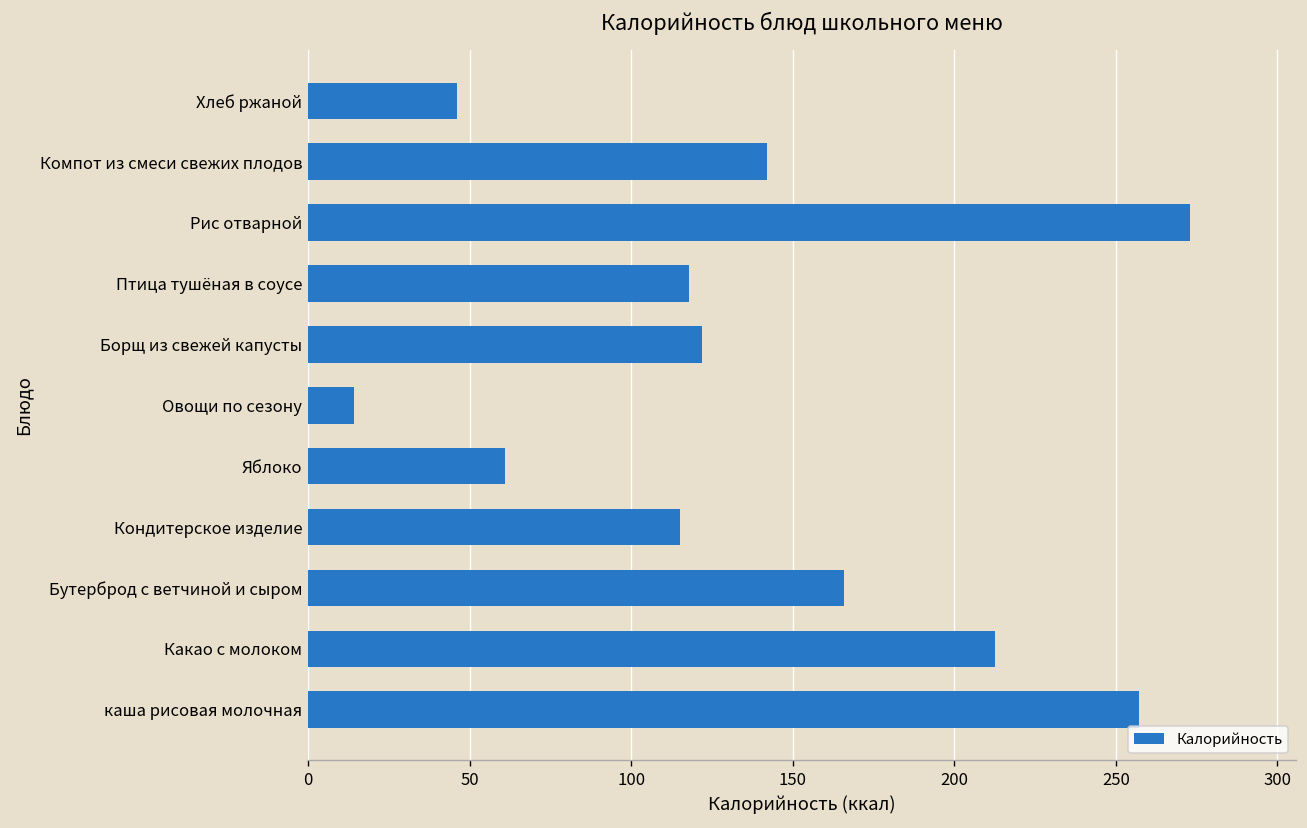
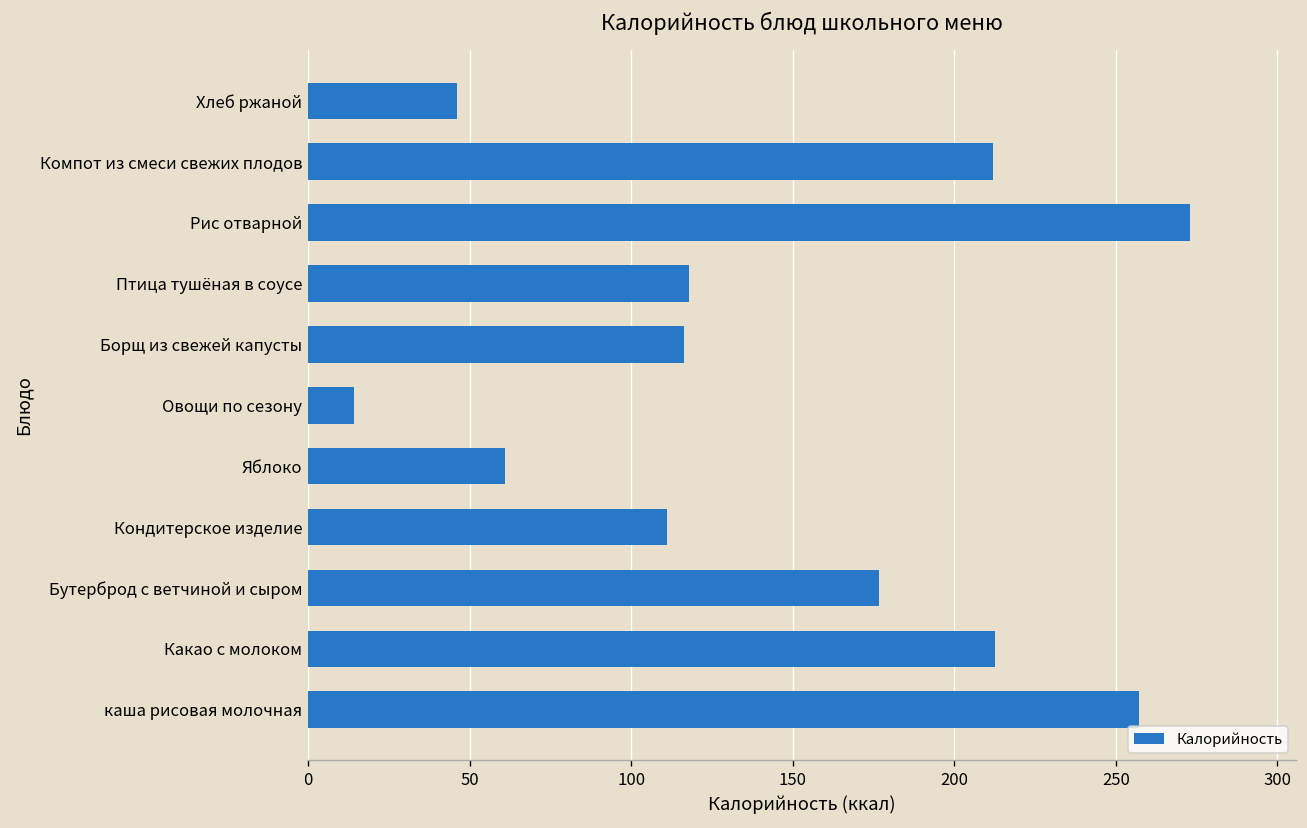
Компот из смеси свежих плодов: 142 -> 212
Борщ из свежей капусты: 122 -> 117
Кондитерское изделие: 115 -> 111
Бутерброд с ветчиной и сыром: 166 -> 177
